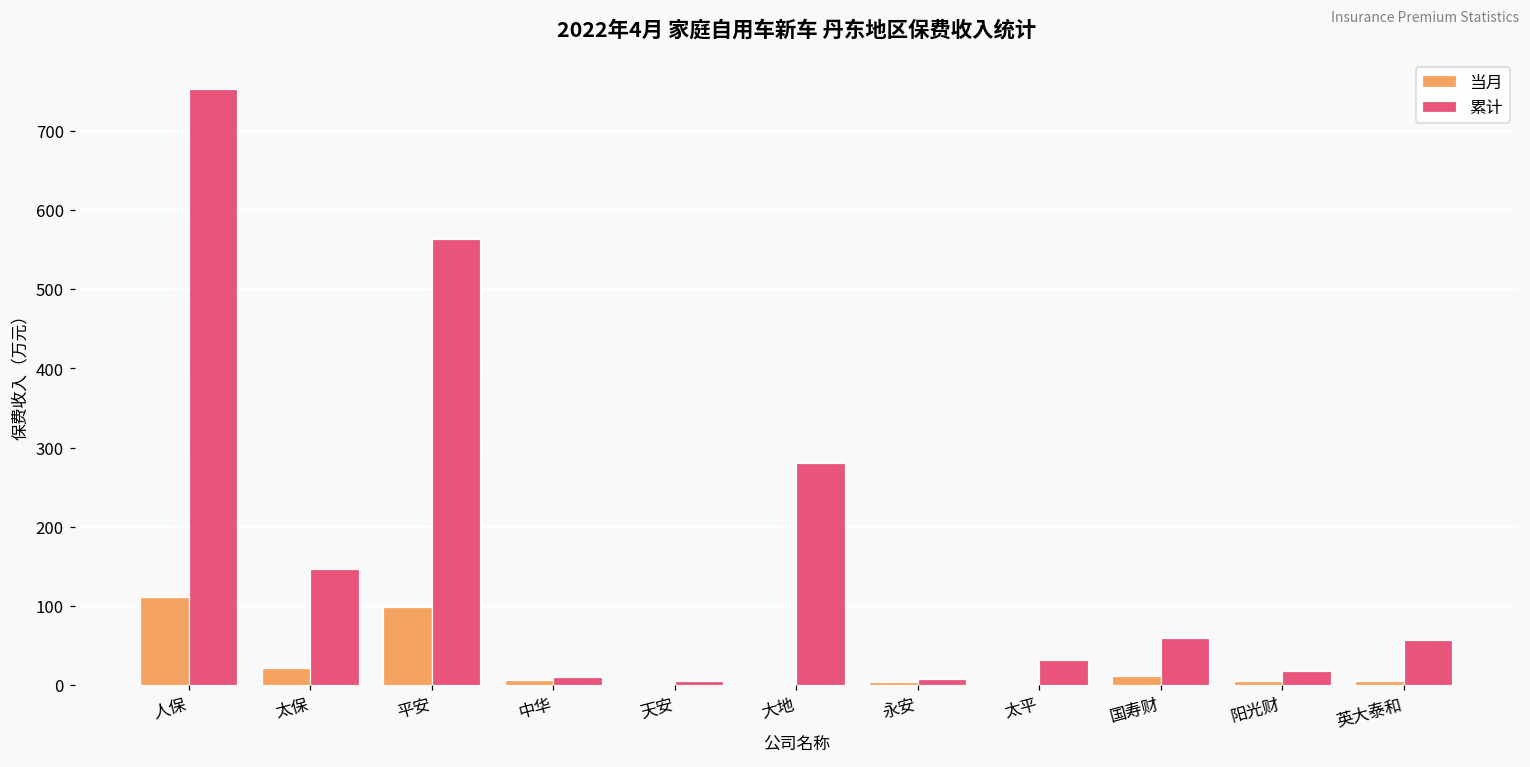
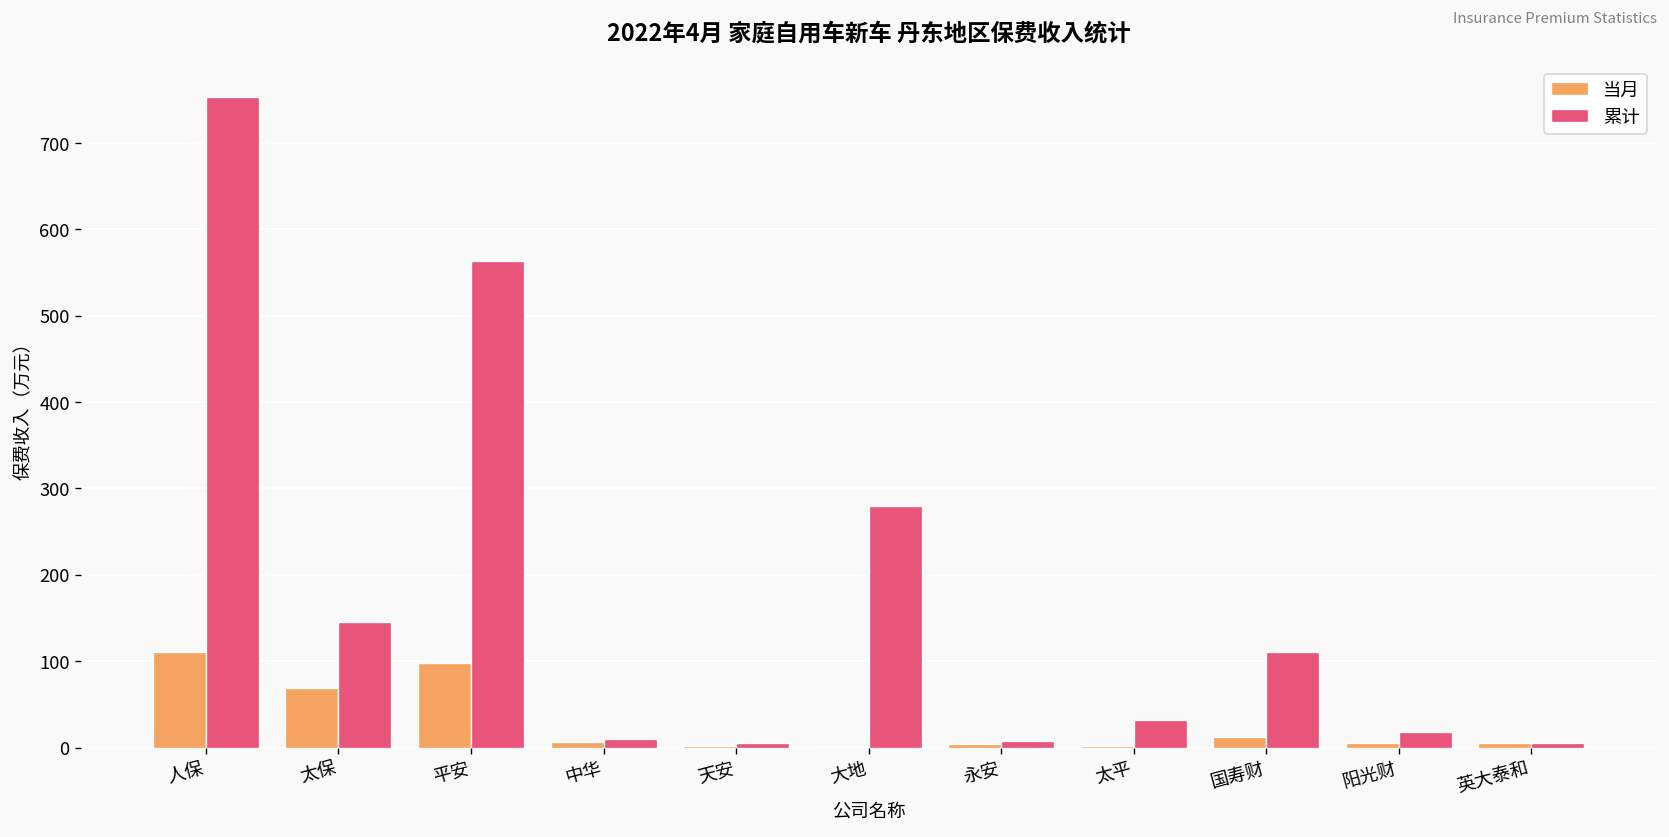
当月, 太保: 20 -> 70
累计, 国寿财: 60 -> 110
累计, 英大泰和: 60 -> 10
